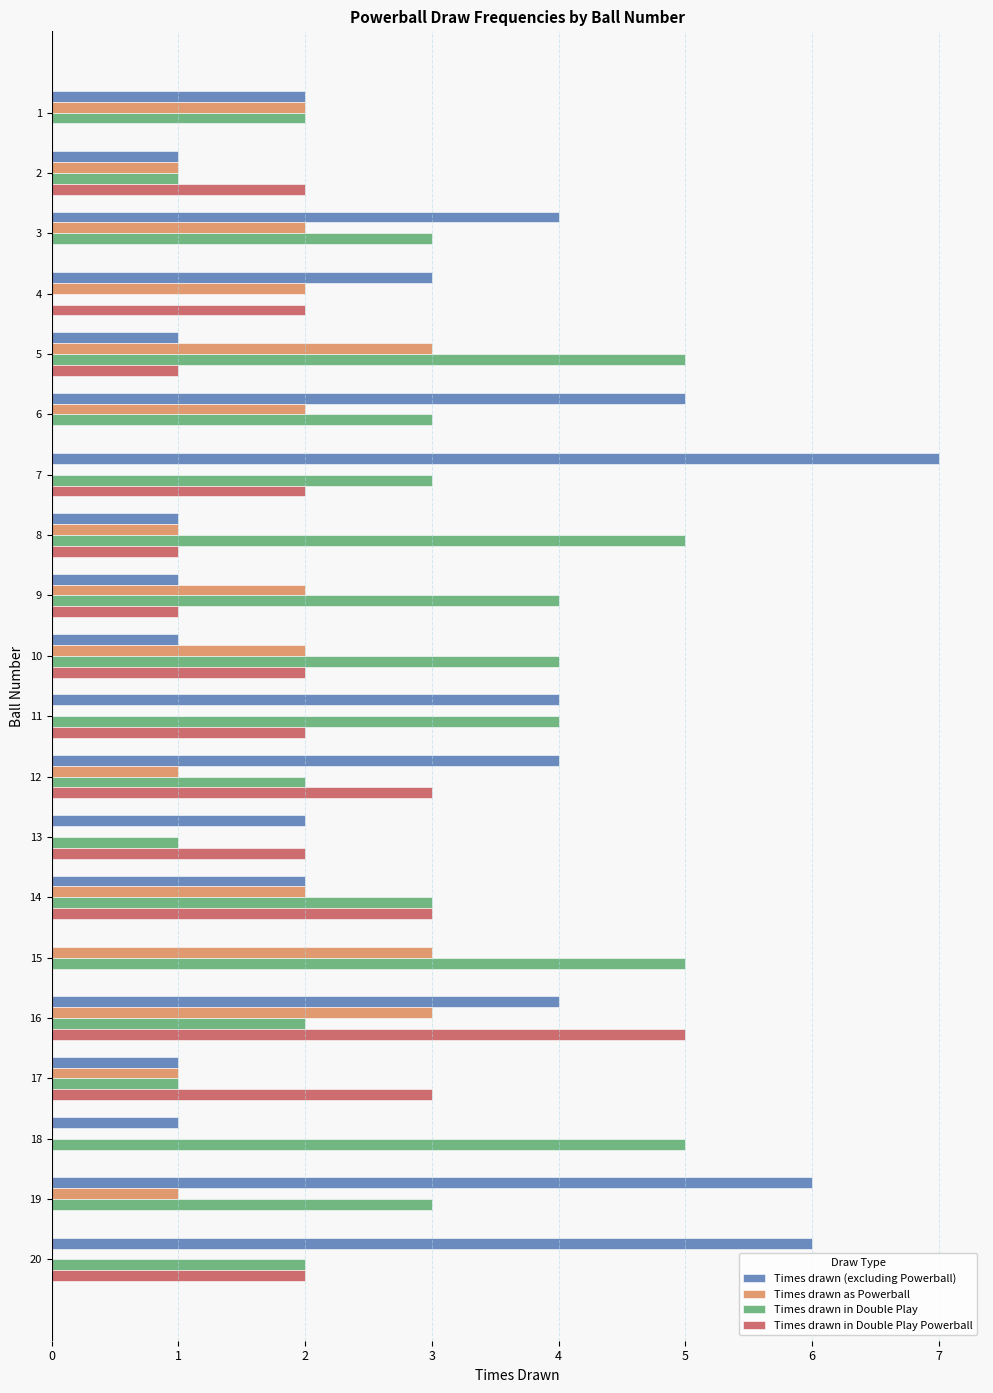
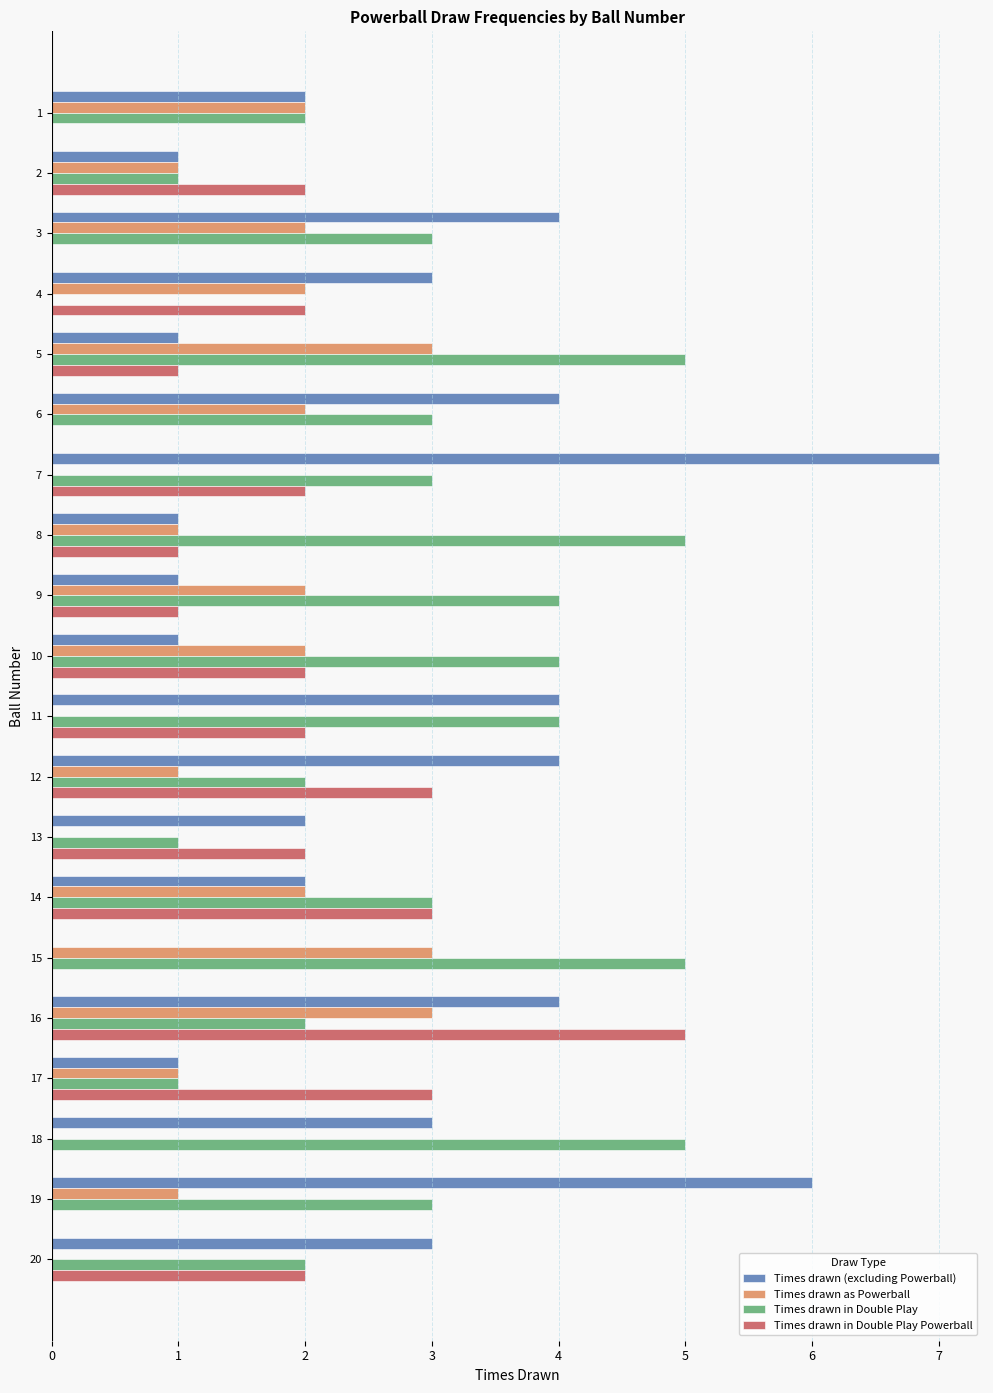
Times drawn (excluding Powerball), 6: 5 -> 4
Times drawn (excluding Powerball), 18: 1 -> 3
Times drawn (excluding Powerball), 20: 6 -> 3
